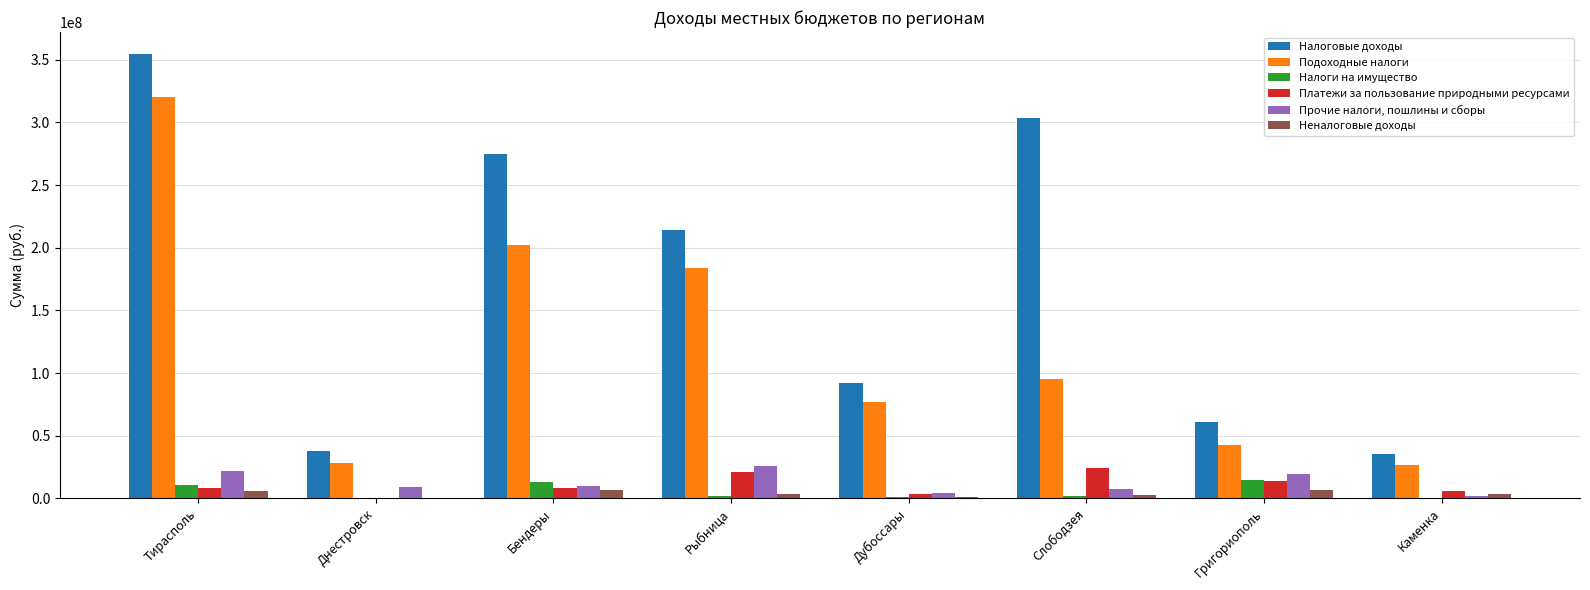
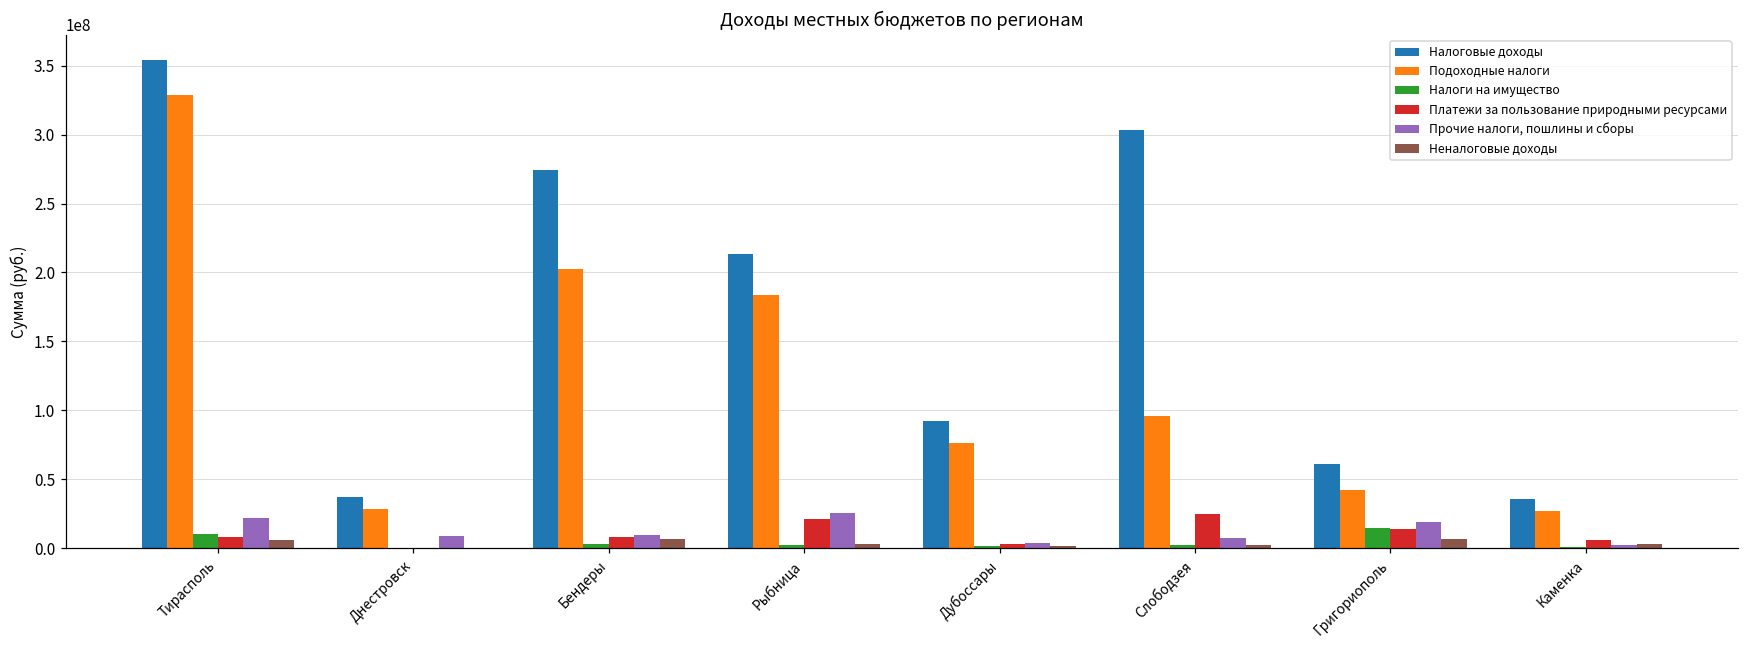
Подоходные налоги, Тирасполь: 320000000 -> 329000000
Налоги на имущество, Бендеры: 13000000 -> 3000000
